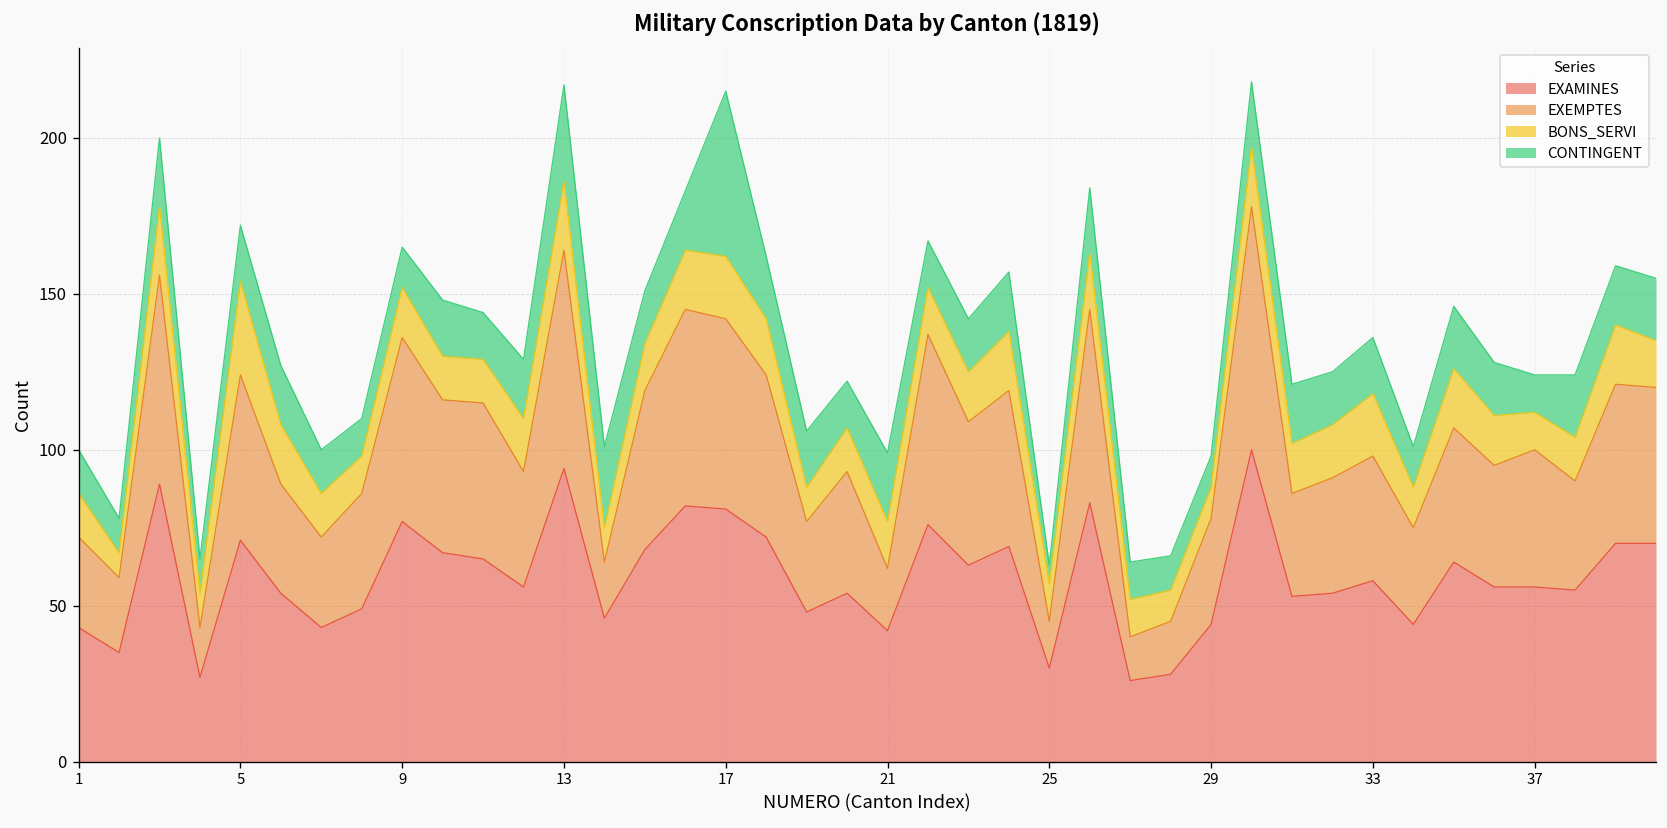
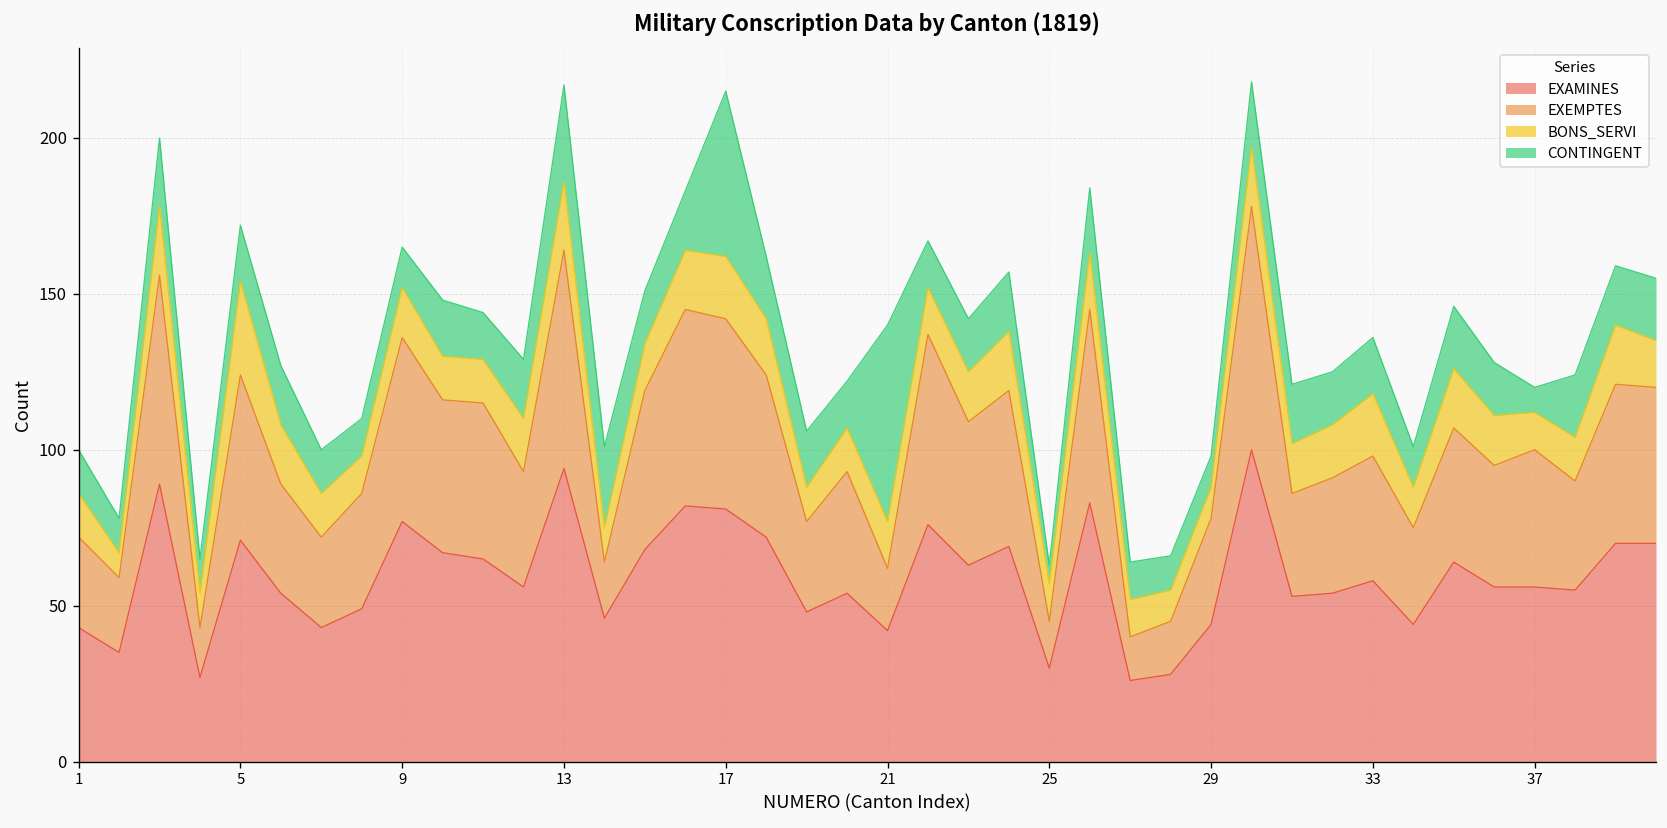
CONTINGENT, 21: 22 -> 63
CONTINGENT, 37: 12 -> 8
